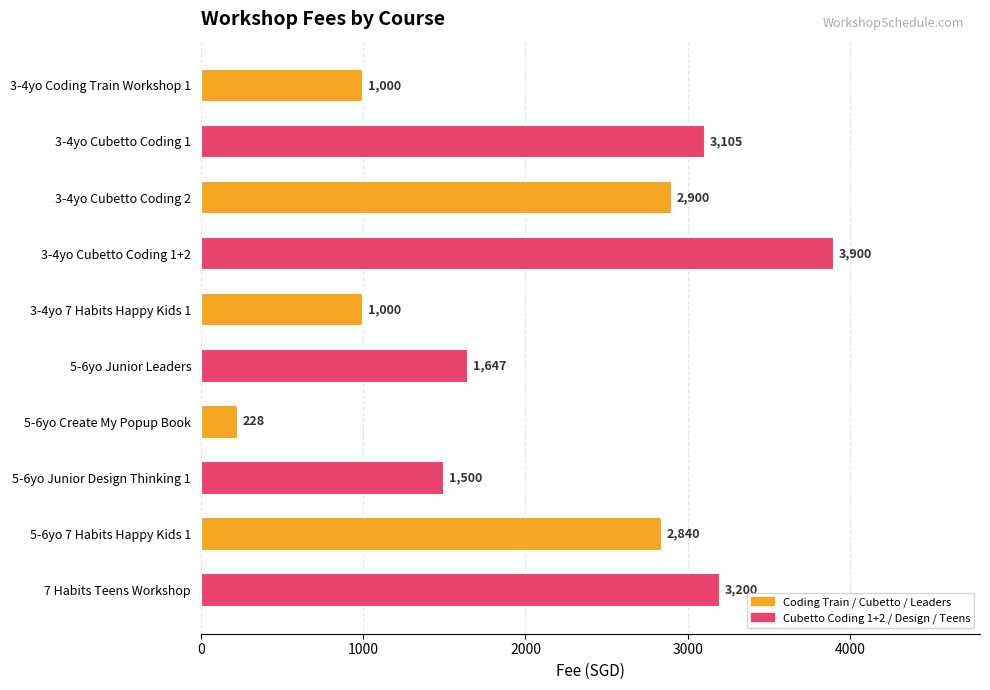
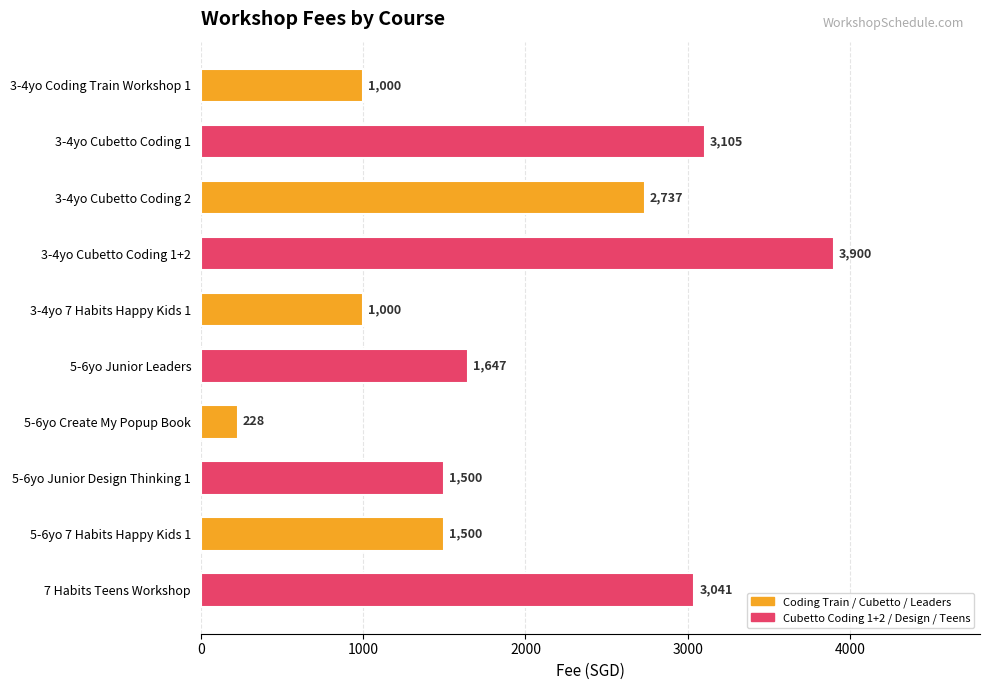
3-4yo Cubetto Coding 2: 2,900 -> 2,737
5-6yo 7 Habits Happy Kids 1: 2,840 -> 1,500
7 Habits Teens Workshop: 3200 -> 3040
